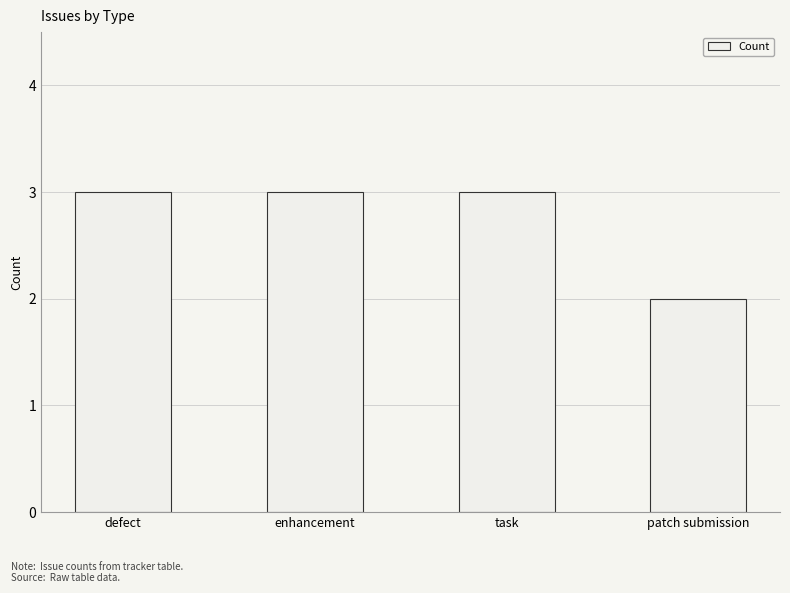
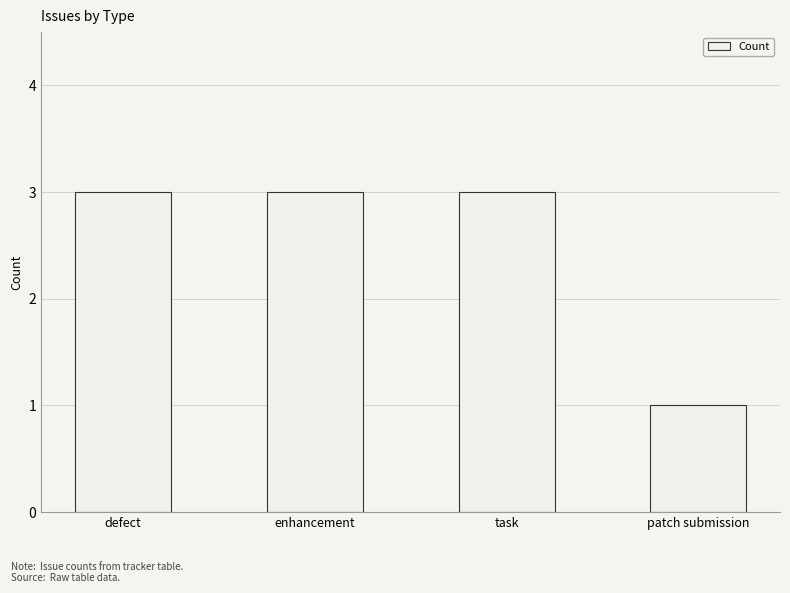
patch submission: 2 -> 1
